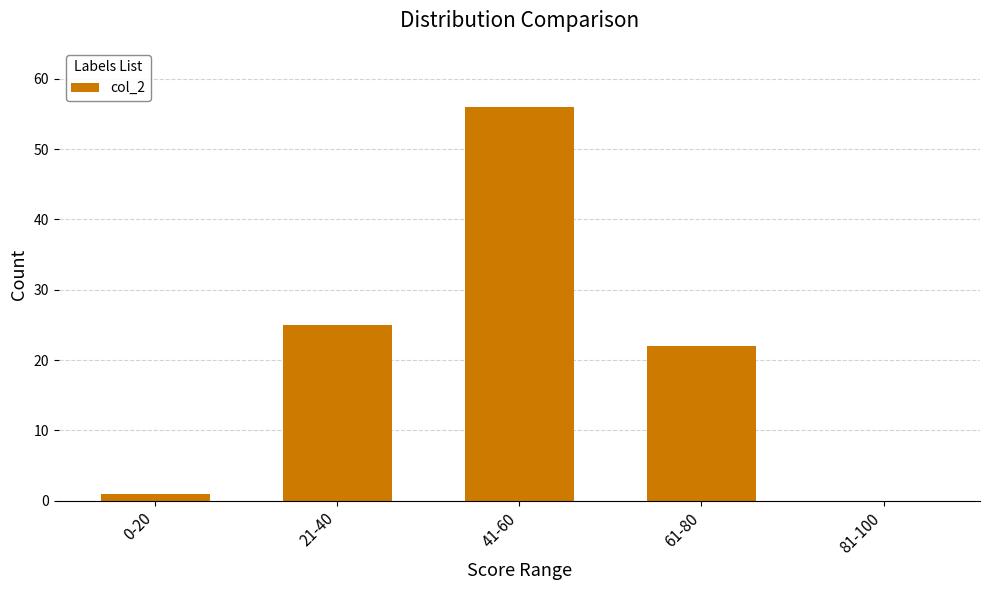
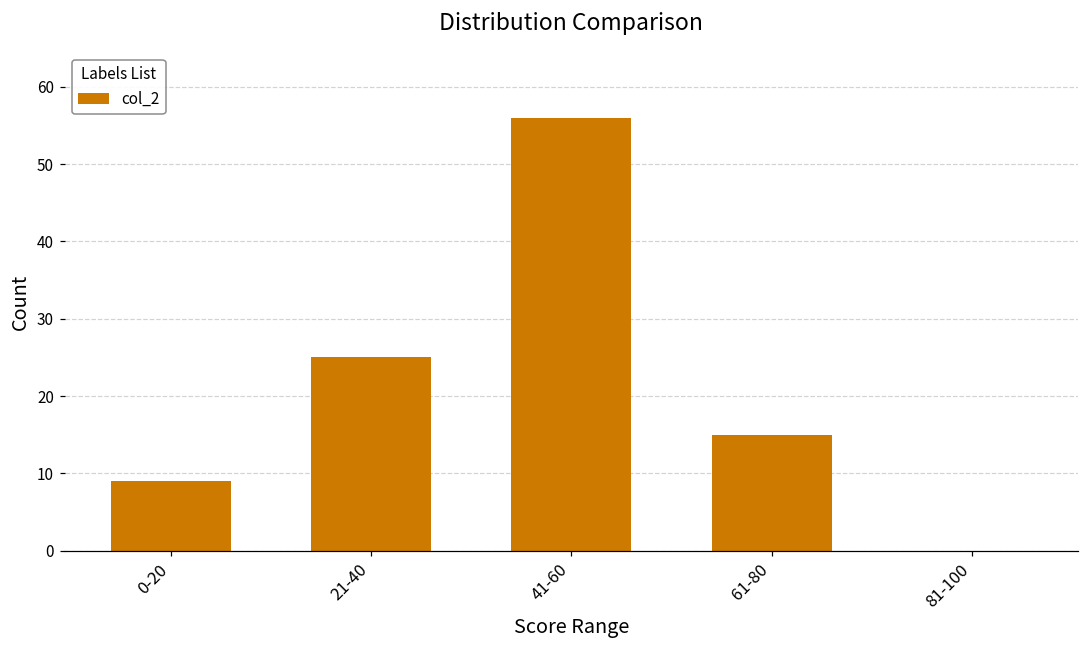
0-20: 1 -> 9
61-80: 22 -> 15
